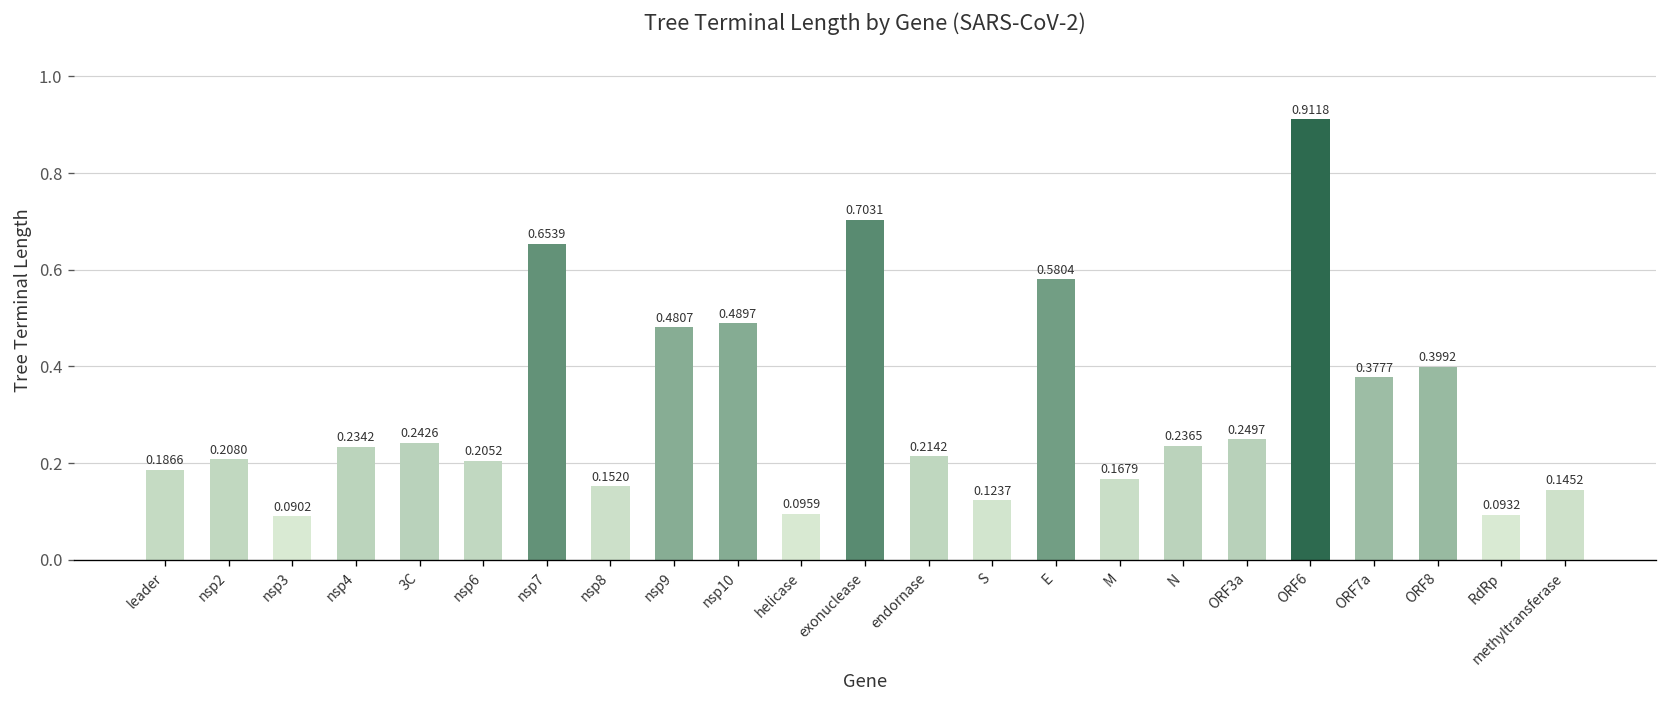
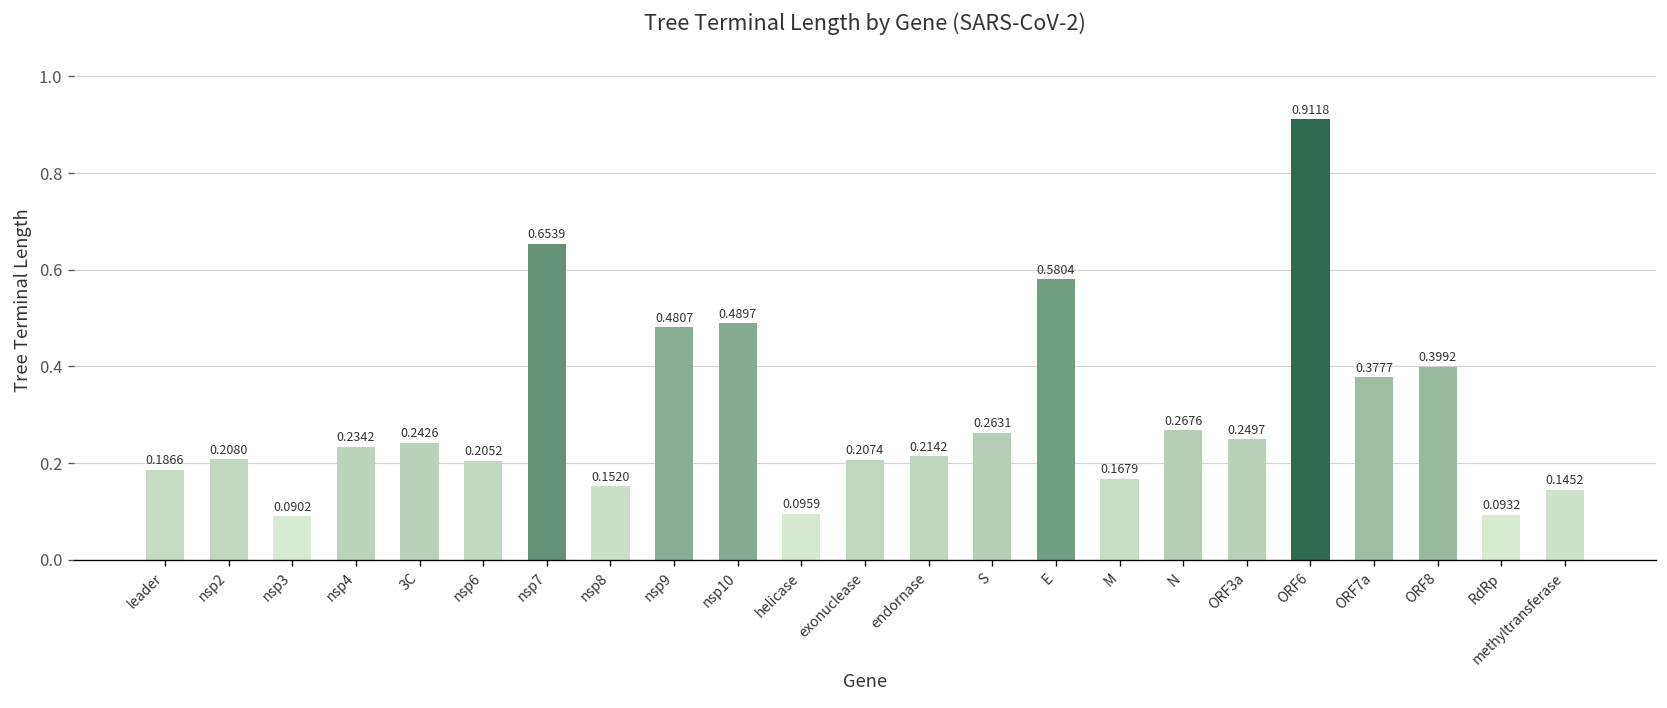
exonuclease: 0.7031 -> 0.2074
S: 0.1237 -> 0.2631
N: 0.2365 -> 0.2676
